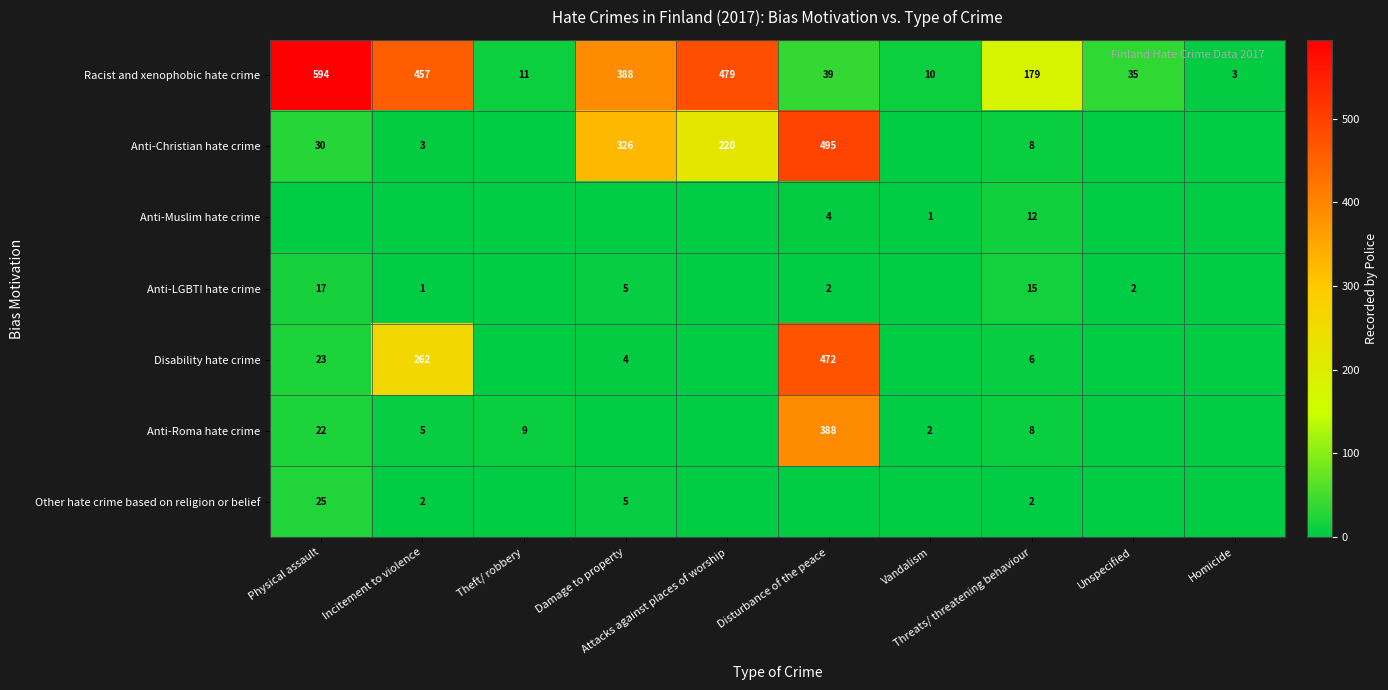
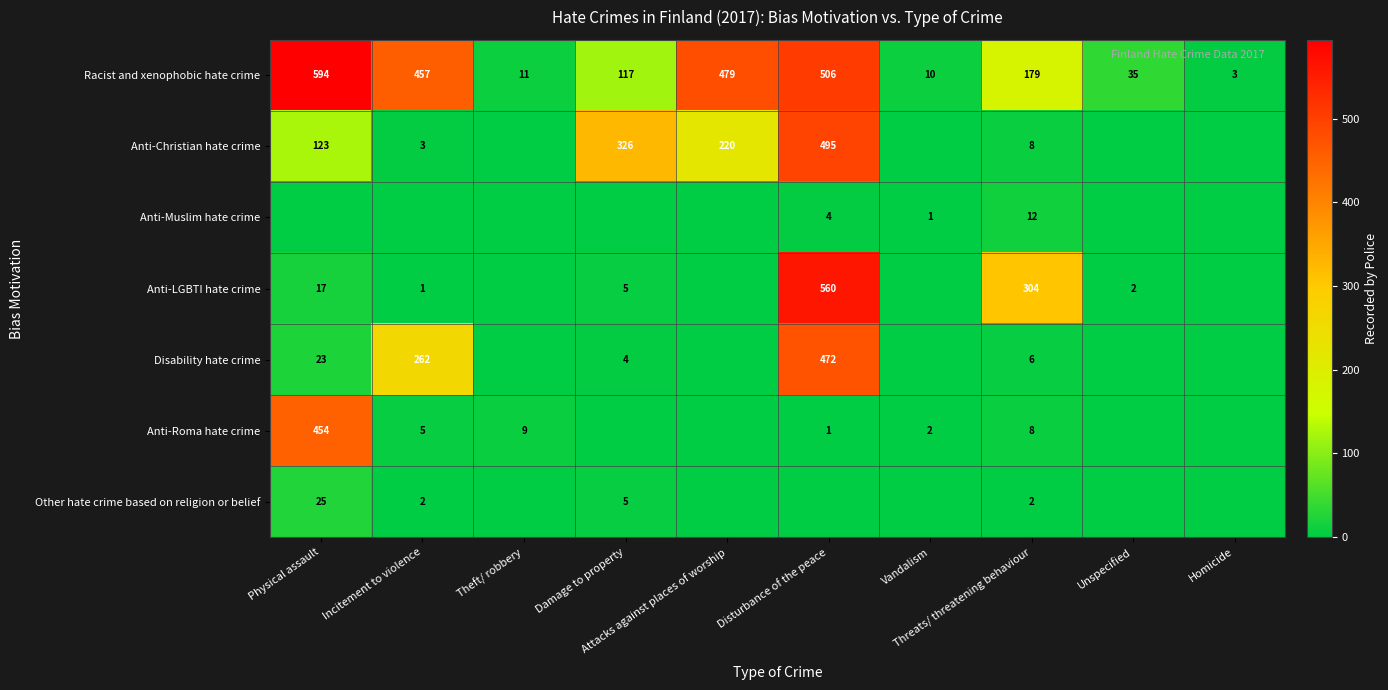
Racist and xenophobic hate crime, Damage to property: 388 -> 117
Racist and xenophobic hate crime, Disturbance of the peace: 39 -> 506
Anti-Christian hate crime, Physical assault: 30 -> 123
Anti-LGBTI hate crime, Disturbance of the peace: 2 -> 560
Anti-LGBTI hate crime, Threats/ threatening behaviour: 15 -> 304
Anti-Roma hate crime, Physical assault: 22 -> 454
Anti-Roma hate crime, Disturbance of the peace: 388 -> 1
